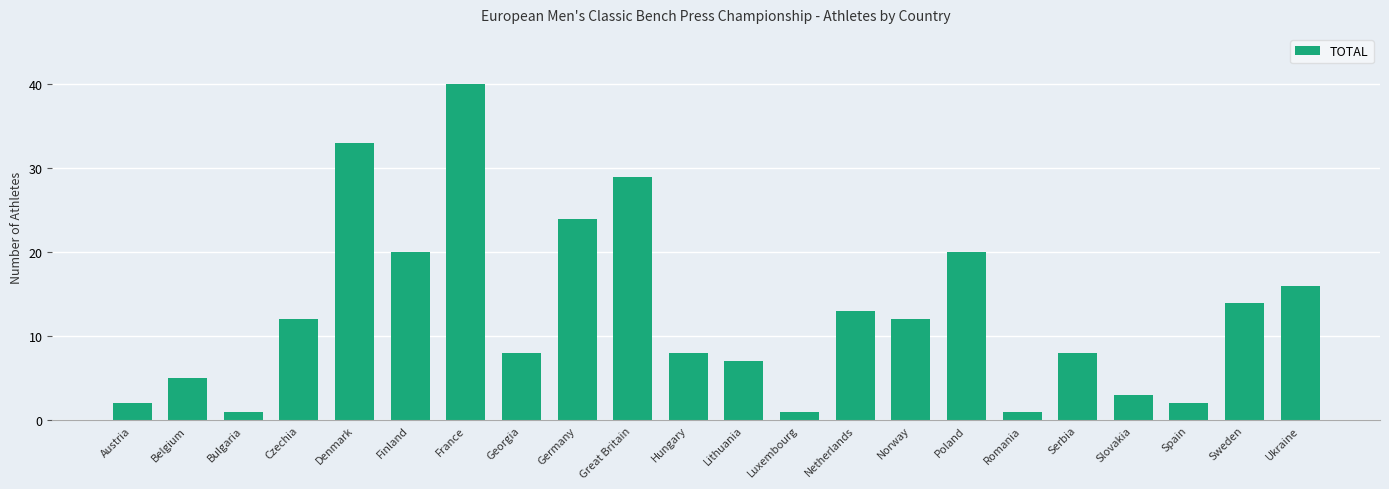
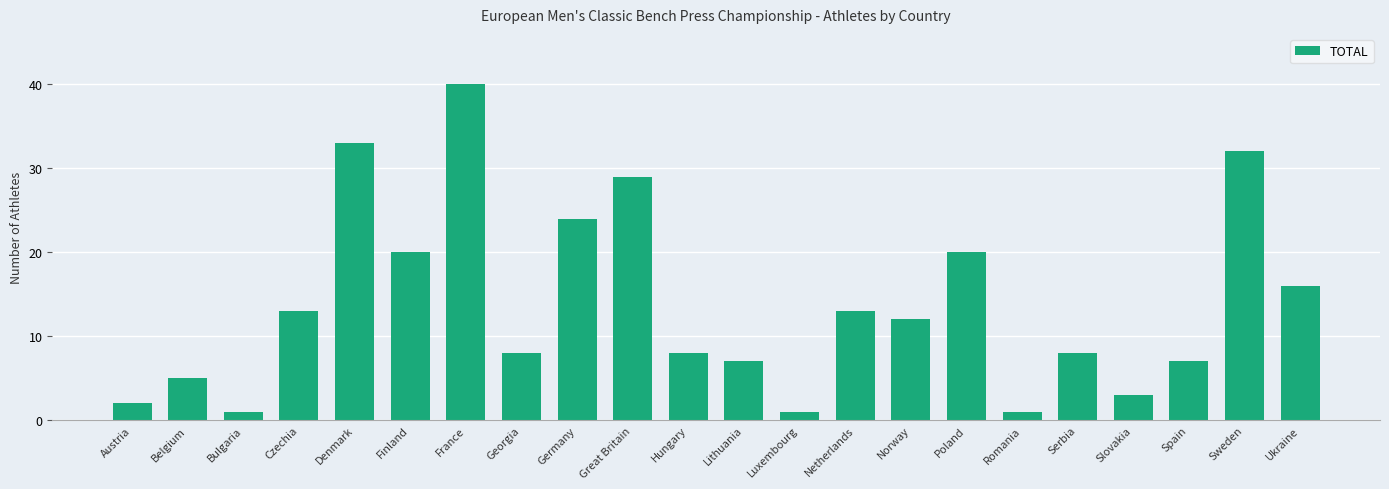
Czechia: 12 -> 13
Spain: 2 -> 7
Sweden: 14 -> 32
